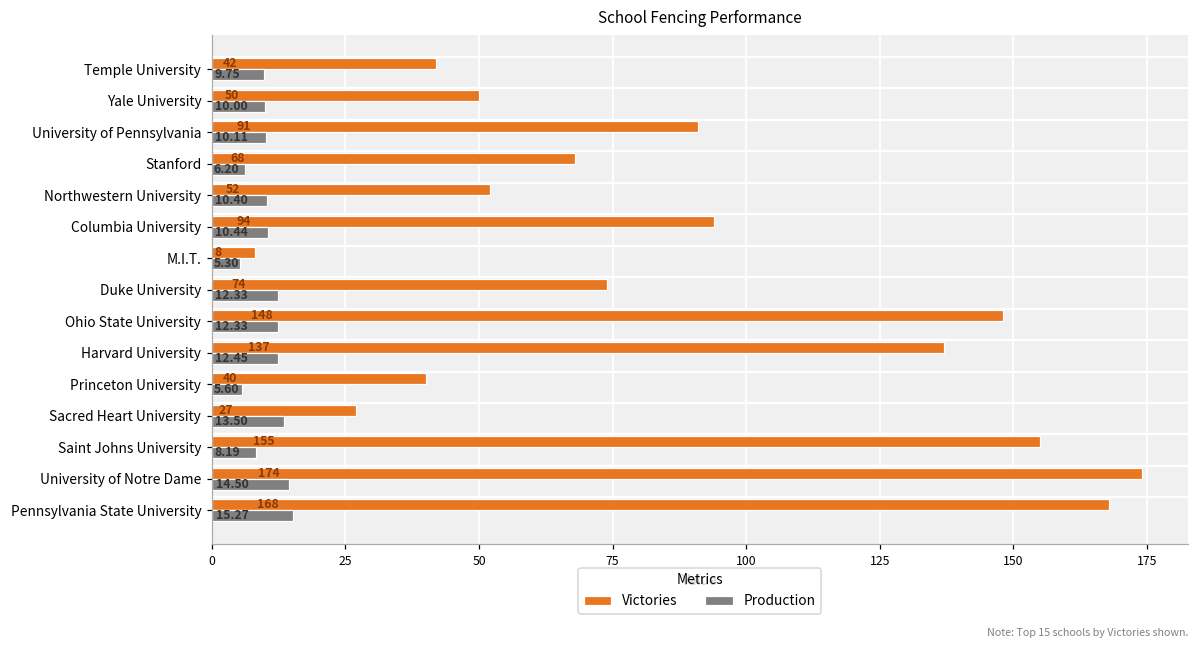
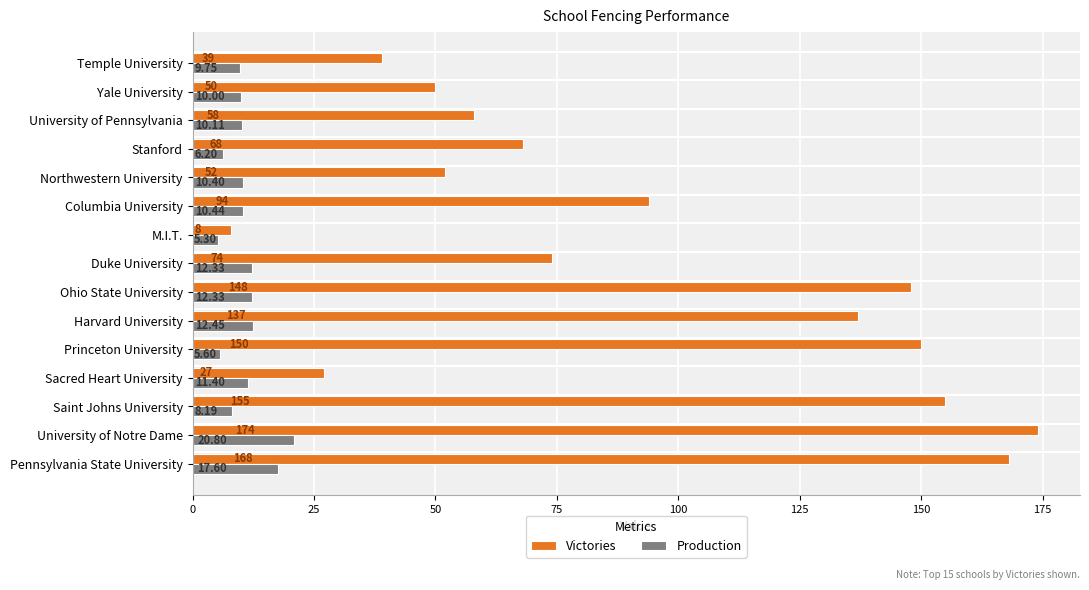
Victories, Temple University: 42 -> 39
Victories, University of Pennsylvania: 91 -> 58
Victories, Princeton University: 40 -> 150
Production, Sacred Heart University: 13.50 -> 11.40
Production, University of Notre Dame: 14.50 -> 20.80
Production, Pennsylvania State University: 15.27 -> 17.60
